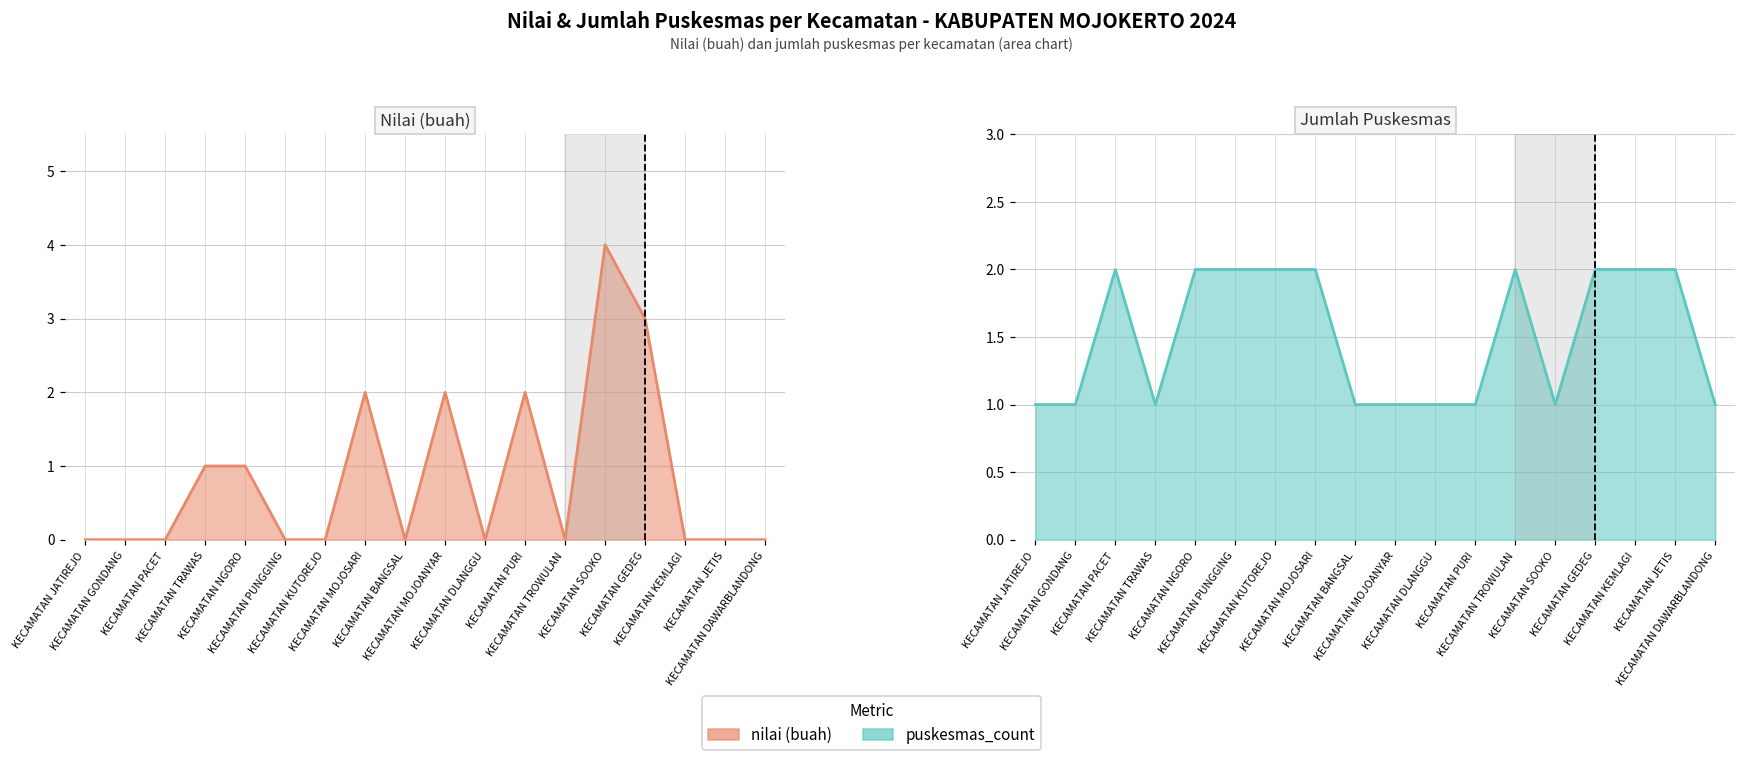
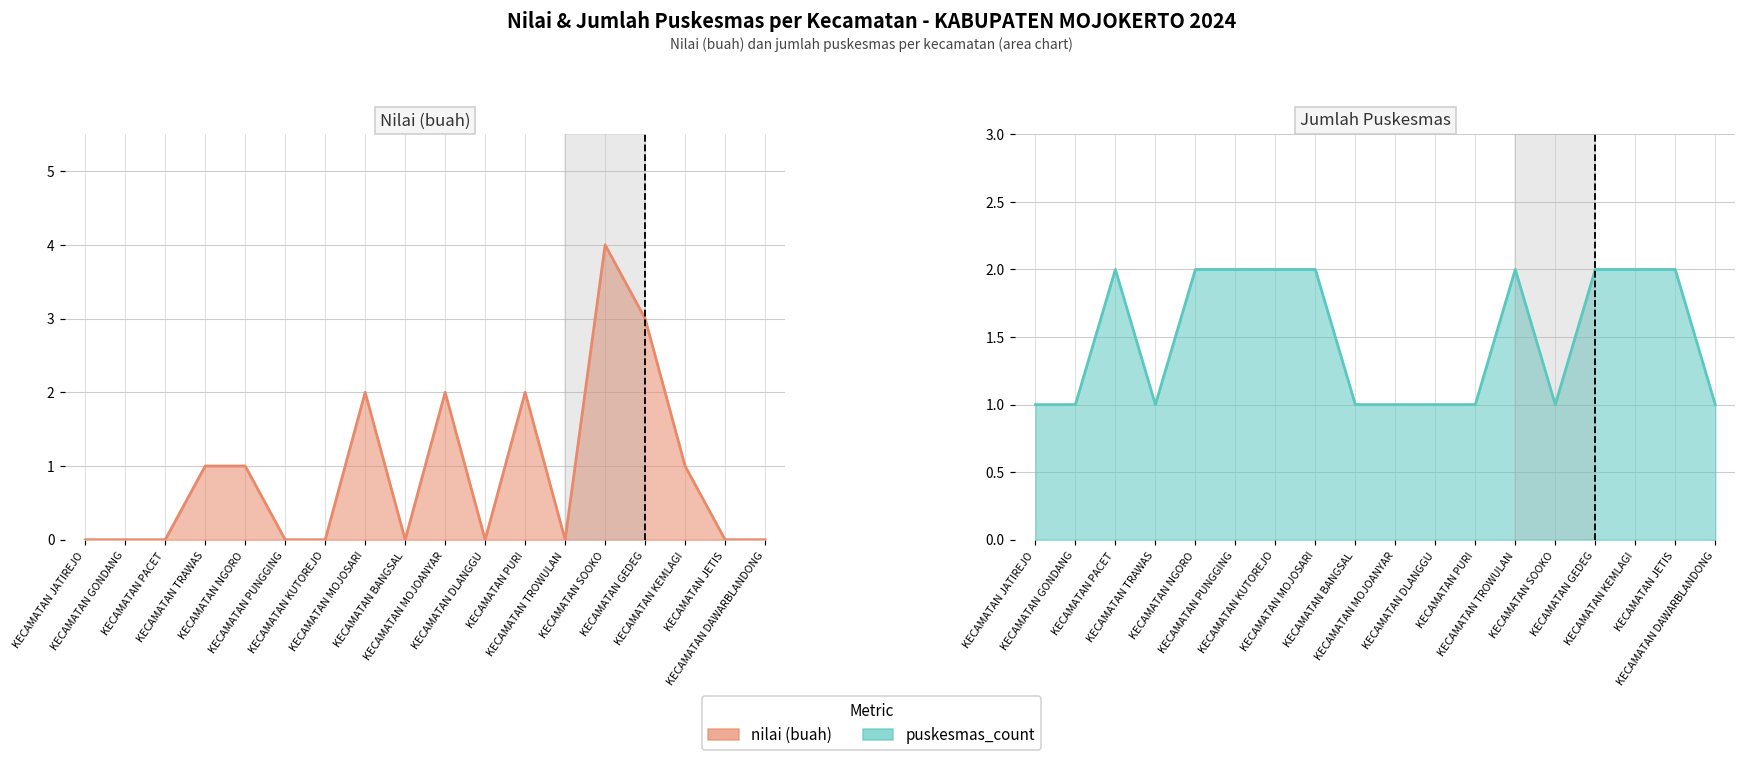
Nilai (buah), KECAMATAN KEMLAGI: 0 -> 1
